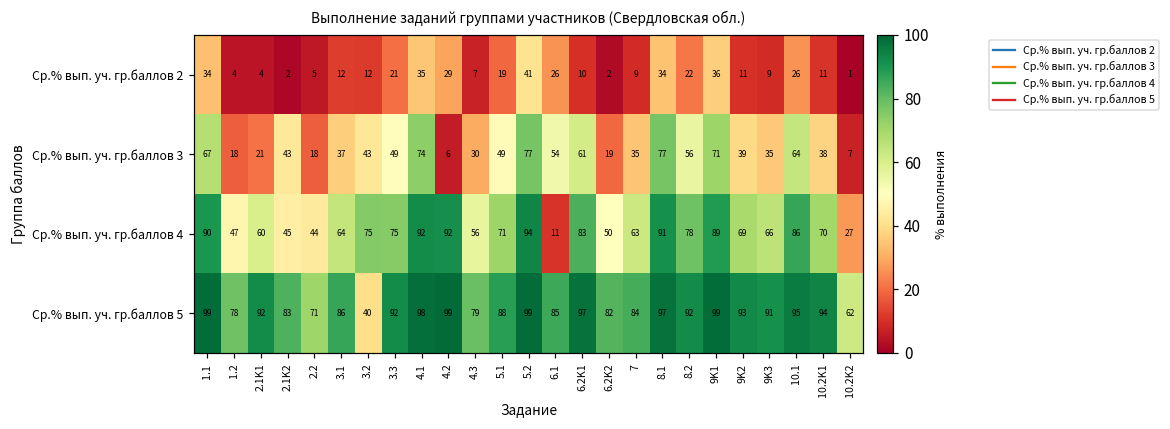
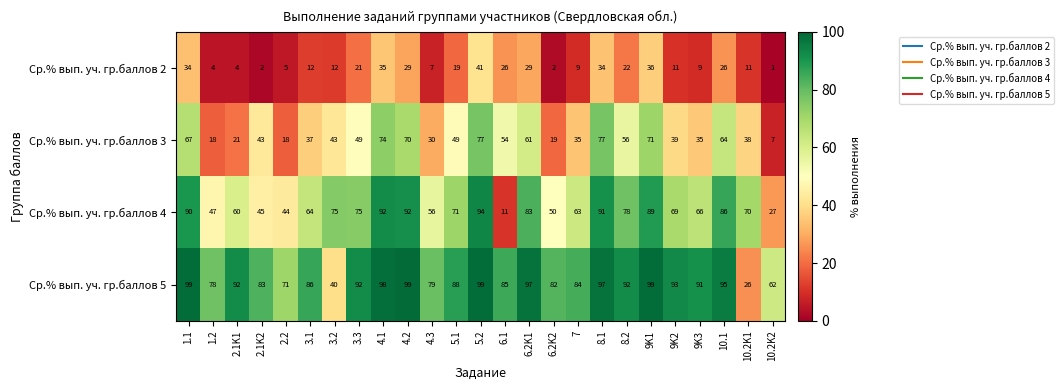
Ср.% вып. уч. гр.баллов 2, 6.2K1: 10 -> 29
Ср.% вып. уч. гр.баллов 3, 4.2: 6 -> 70
Ср.% вып. уч. гр.баллов 5, 10.2K1: 94 -> 26
